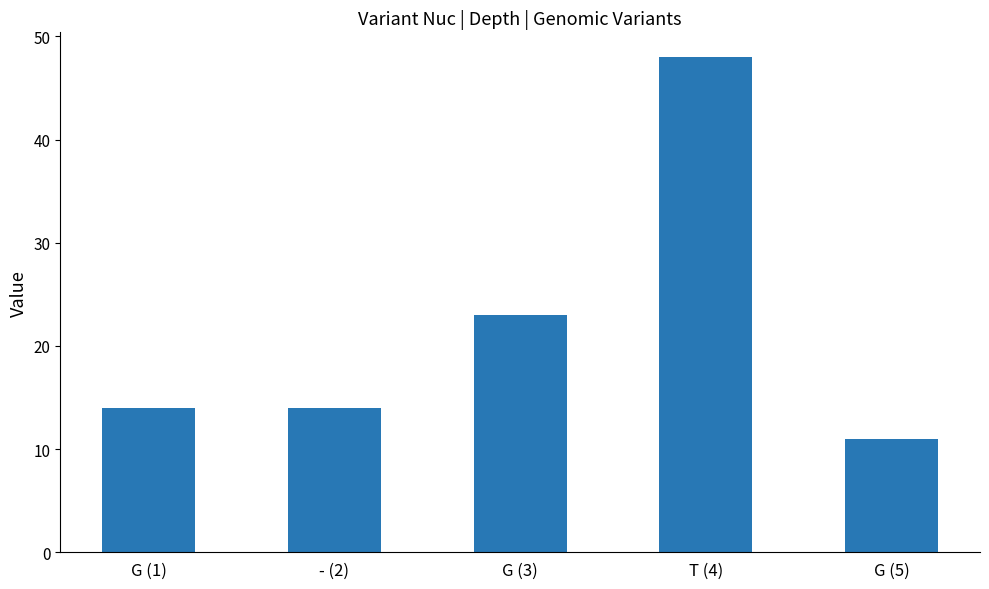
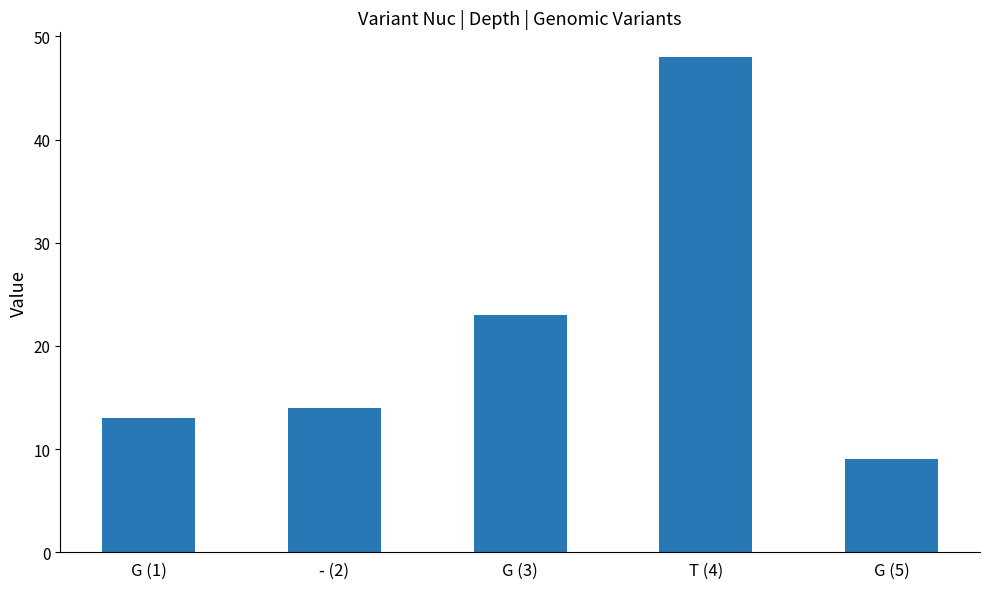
G (1): 14 -> 13
G (5): 11 -> 9
